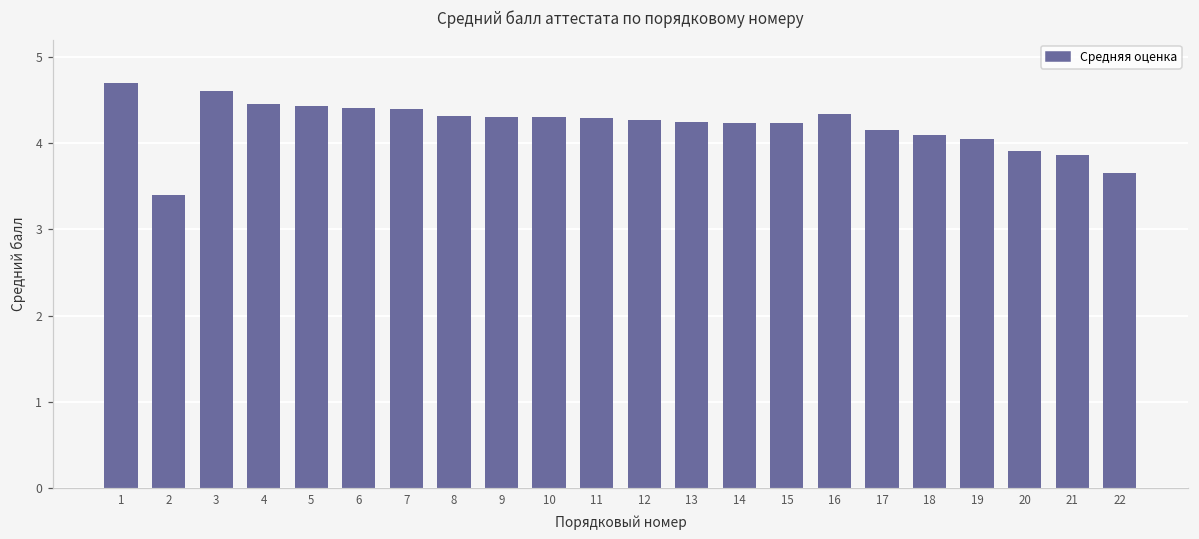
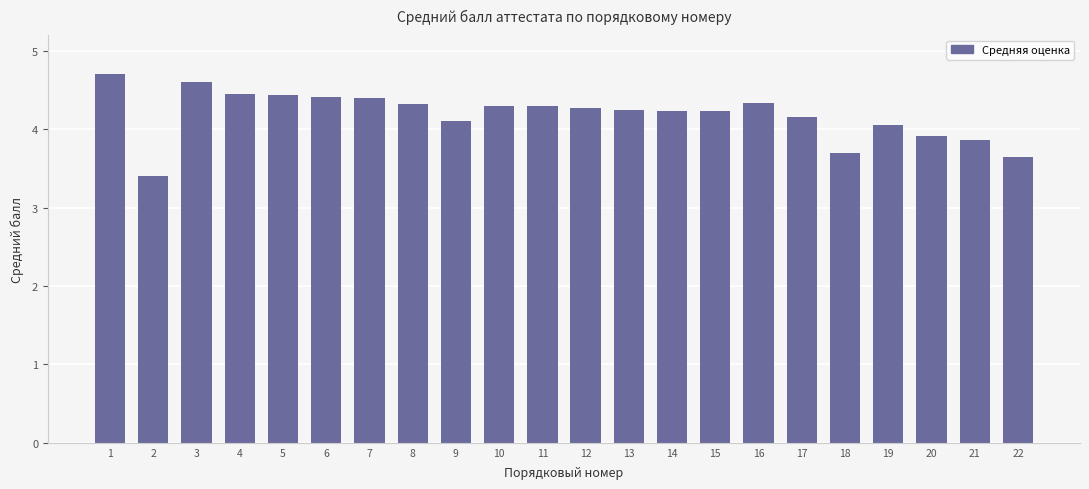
9: 4.3 -> 4.1
18: 4.1 -> 3.7
